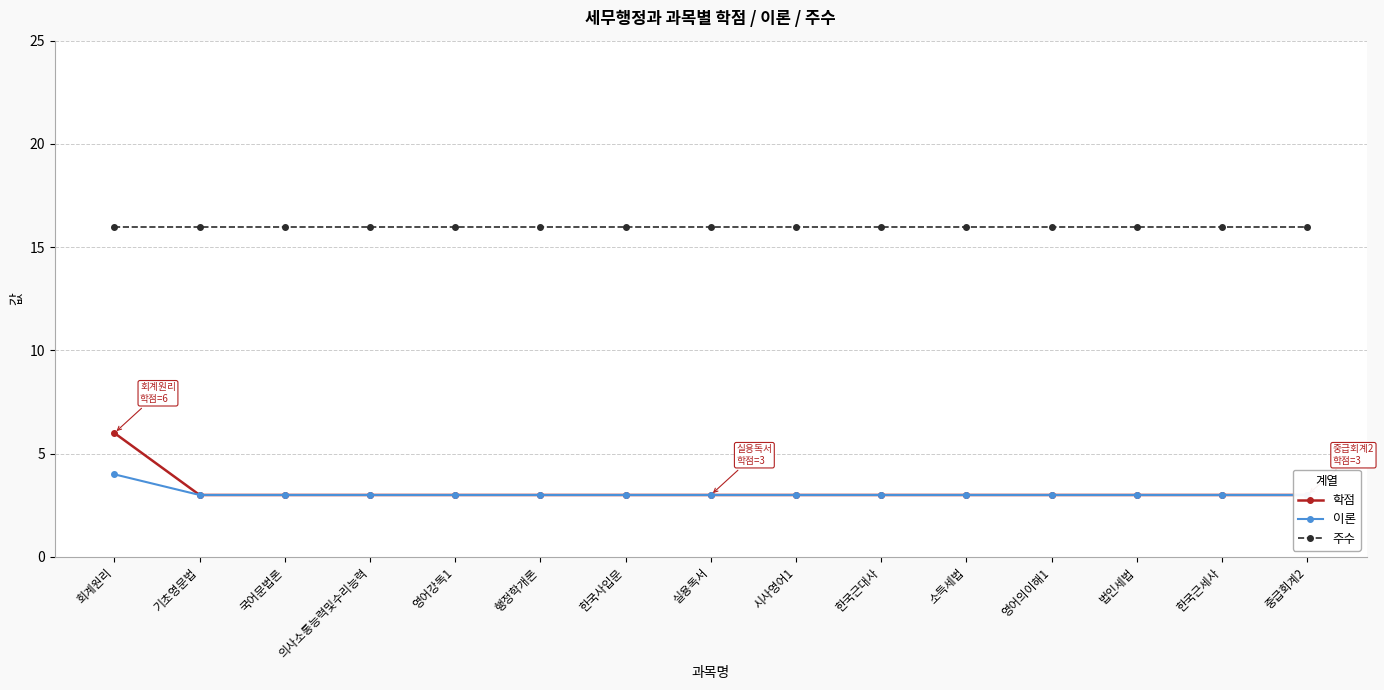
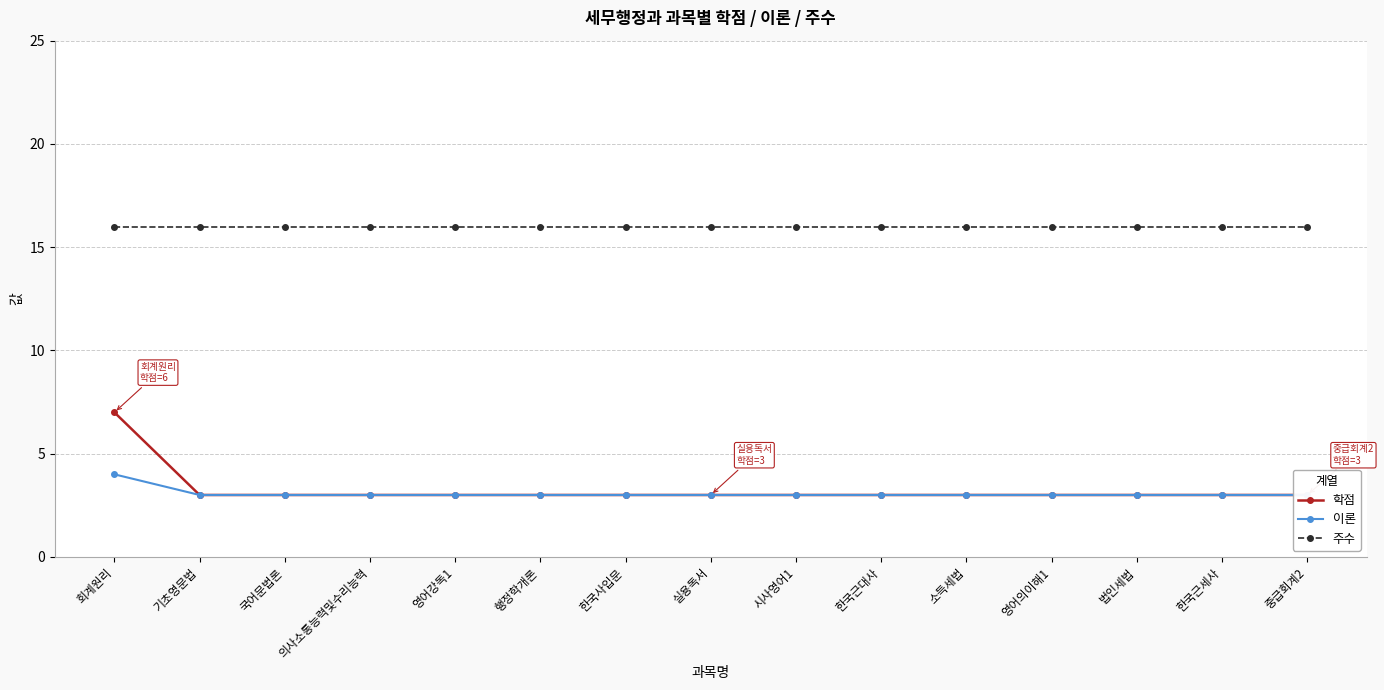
학점, 회계원리: 6 -> 7
